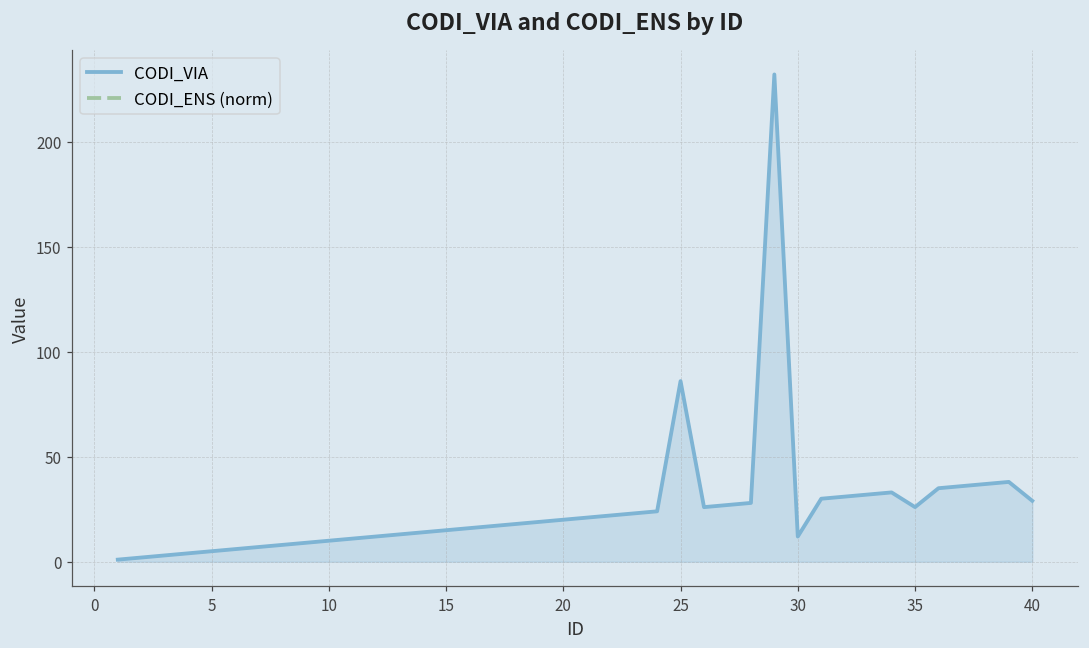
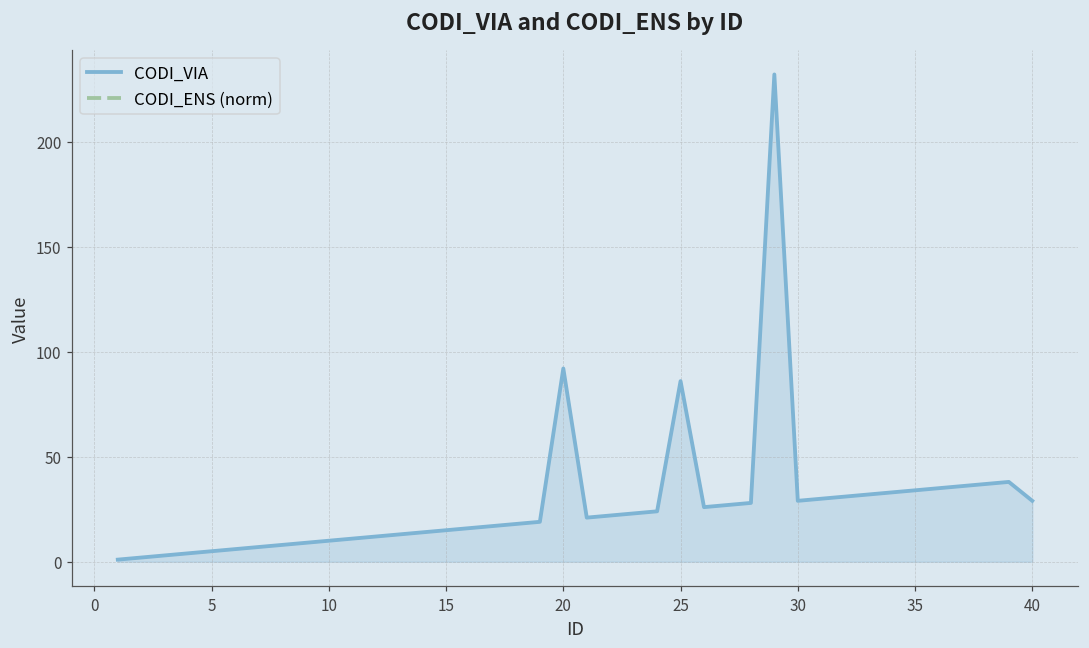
20: 20 -> 92
30: 12 -> 29
35: 26 -> 34
